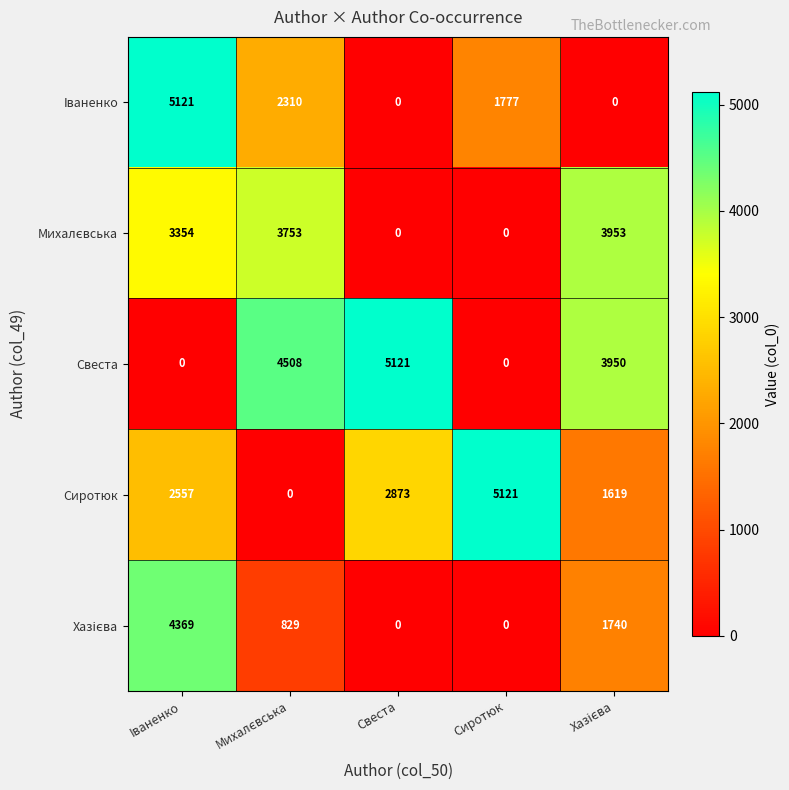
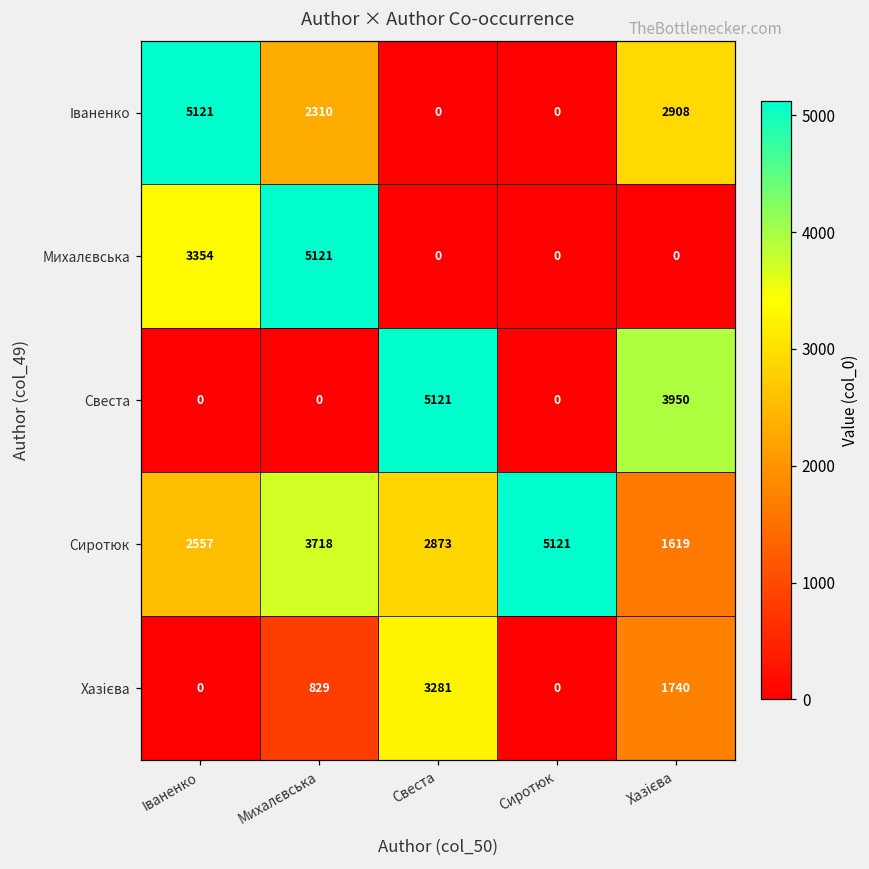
Іваненко, Сиротюк: 1777 -> 0
Іваненко, Хазієва: 0 -> 2908
Михалєвська, Михалєвська: 3753 -> 5121
Михалєвська, Хазієва: 3953 -> 0
Свеста, Михалєвська: 4508 -> 0
Сиротюк, Михалєвська: 0 -> 3718
Хазієва, Іваненко: 4369 -> 0
Хазієва, Свеста: 0 -> 3281
